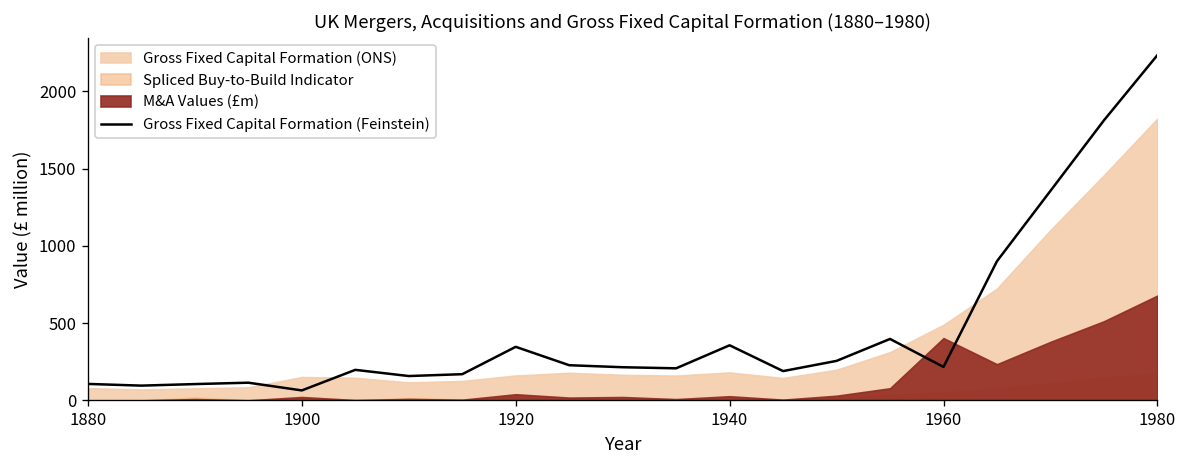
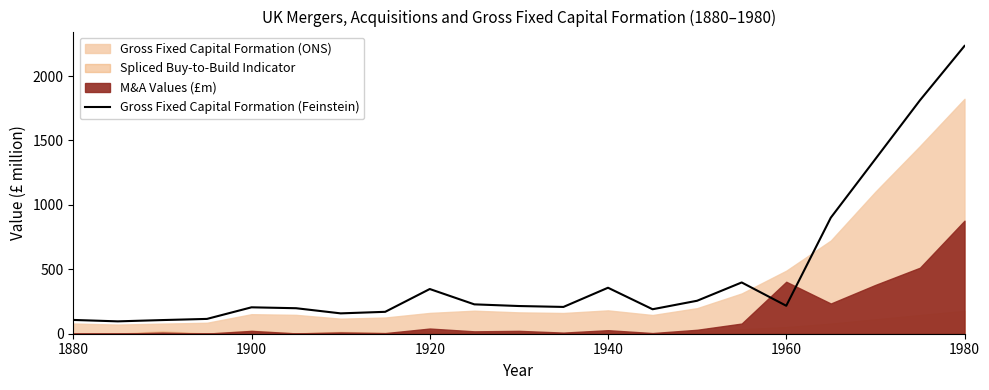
Gross Fixed Capital Formation (Feinstein), 1900: 70 -> 210
M&A Values (£m), 1980: 680 -> 880
